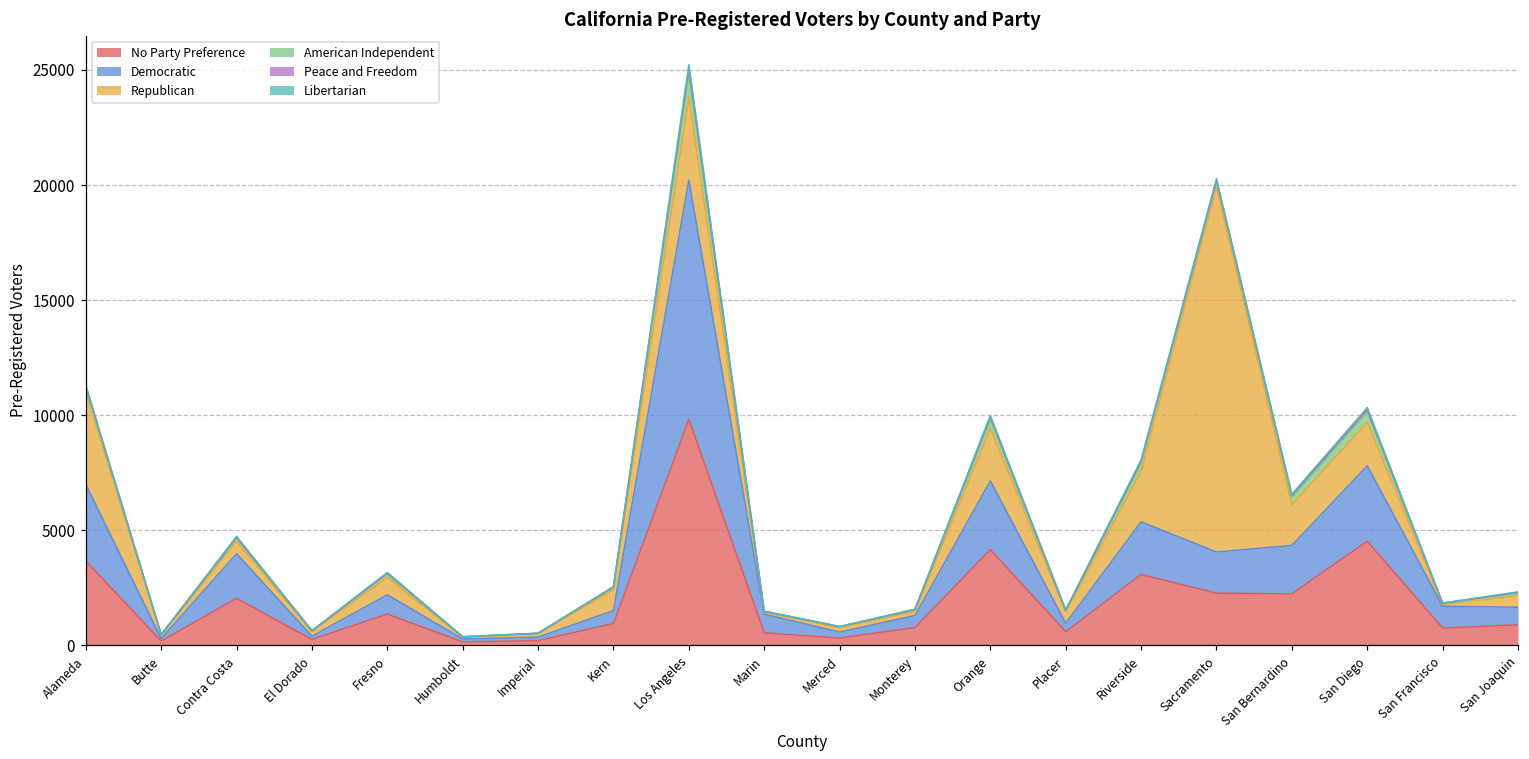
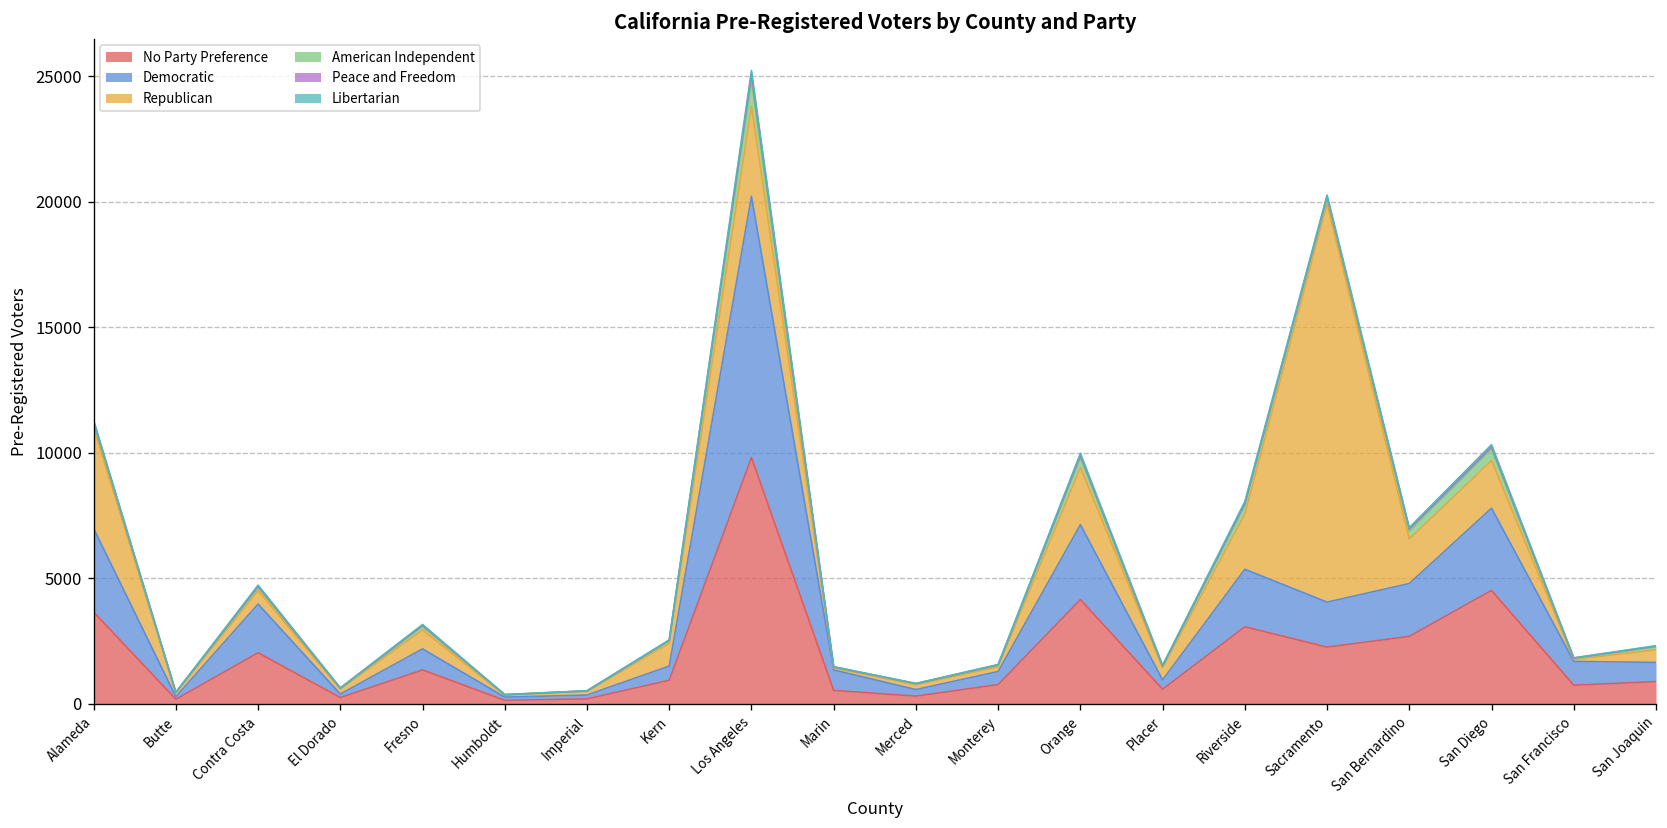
No Party Preference, San Bernardino: 2200 -> 2700
